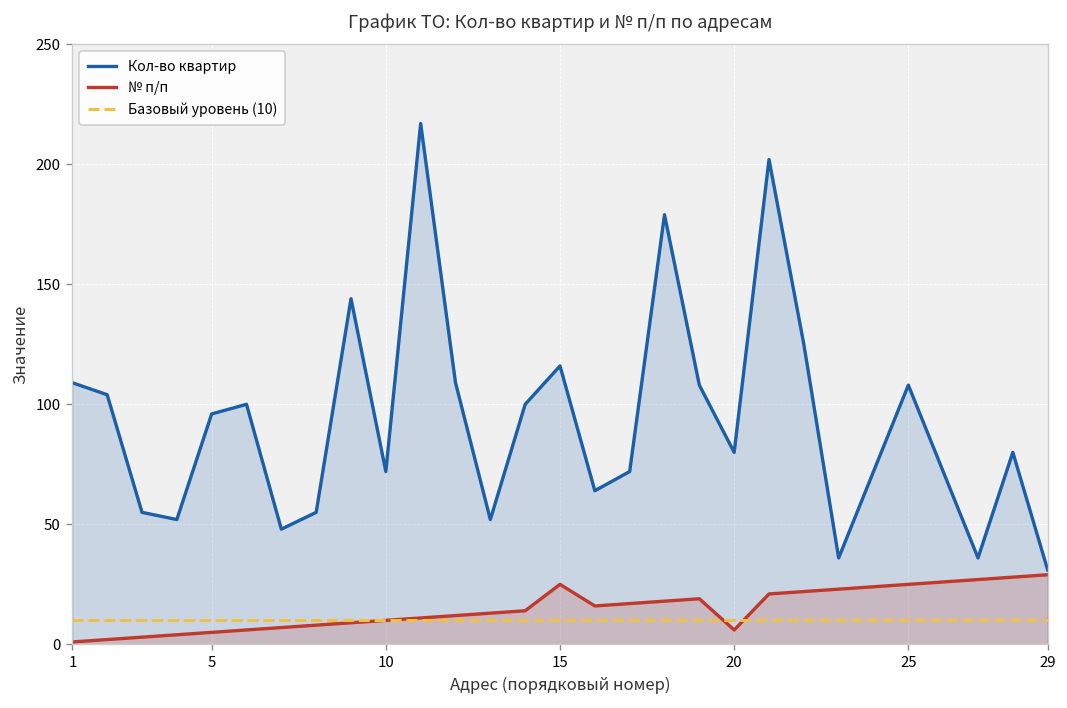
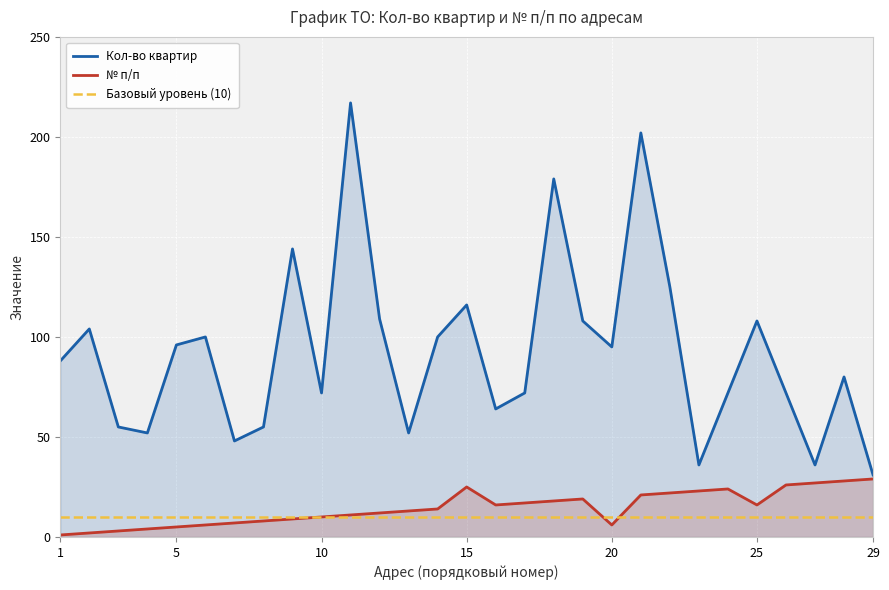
Кол-во квартир, 1: 109 -> 88
Кол-во квартир, 20: 80 -> 95
№ п/п, 25: 25 -> 16
